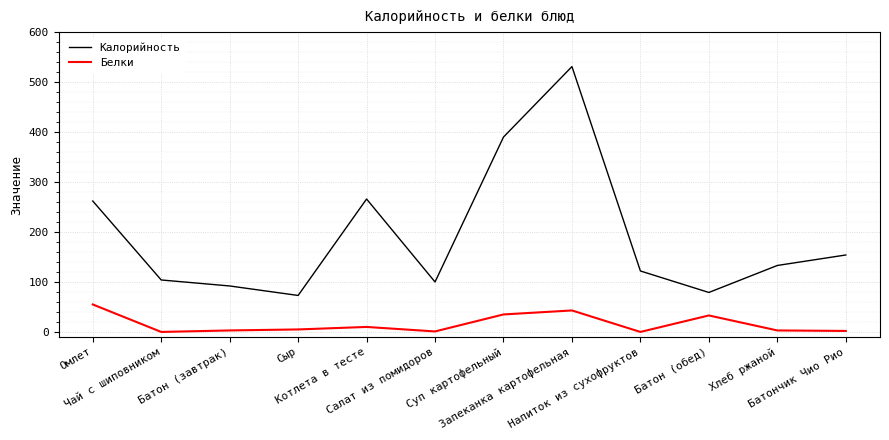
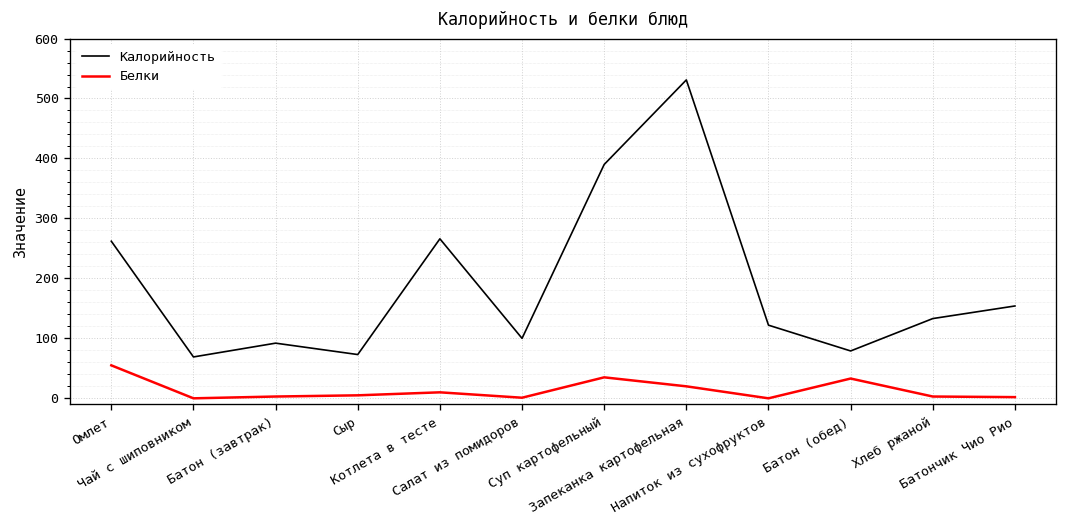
Калорийность, Чай с шиповником: 100 -> 70
Белки, Запеканка картофельная: 40 -> 20
